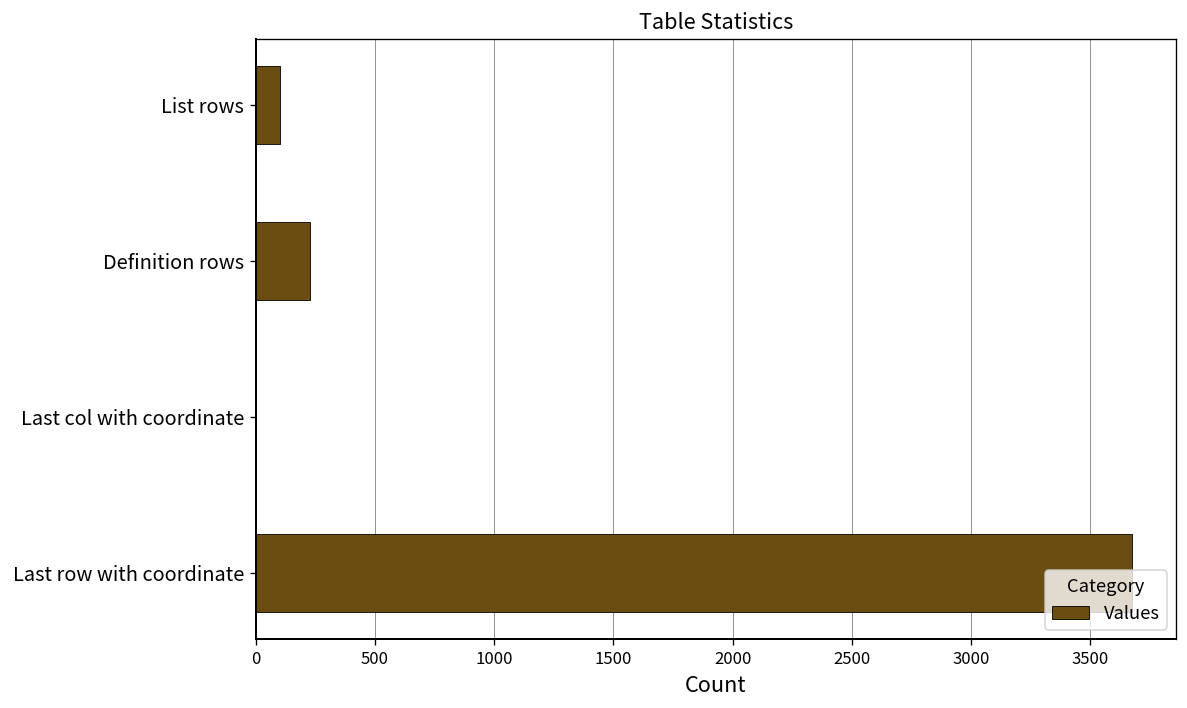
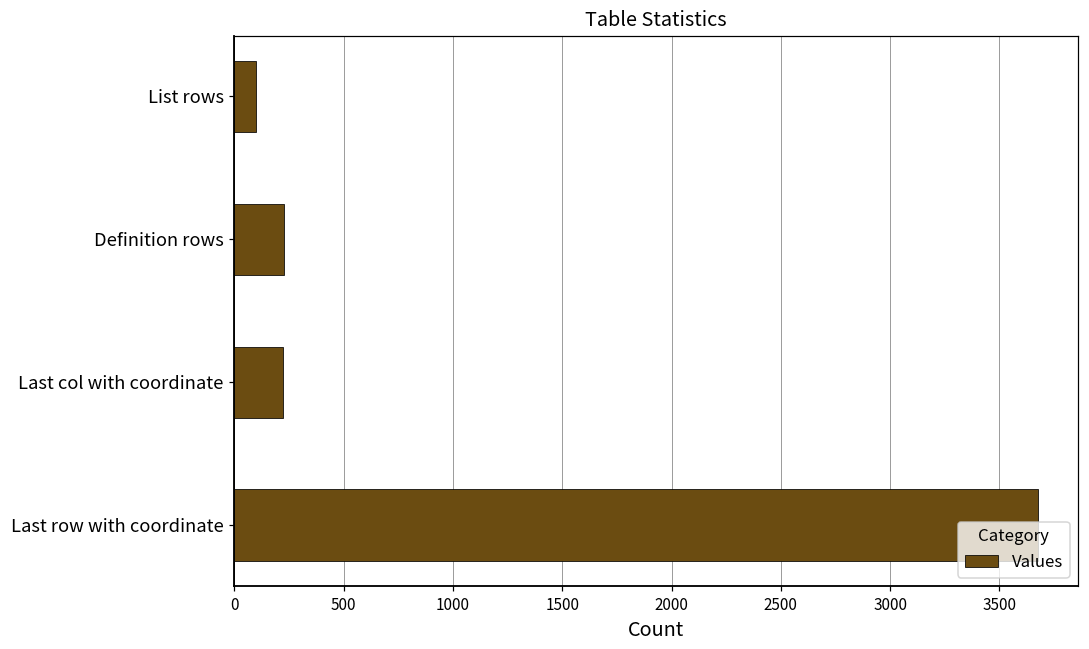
Last col with coordinate: 0 -> 220
